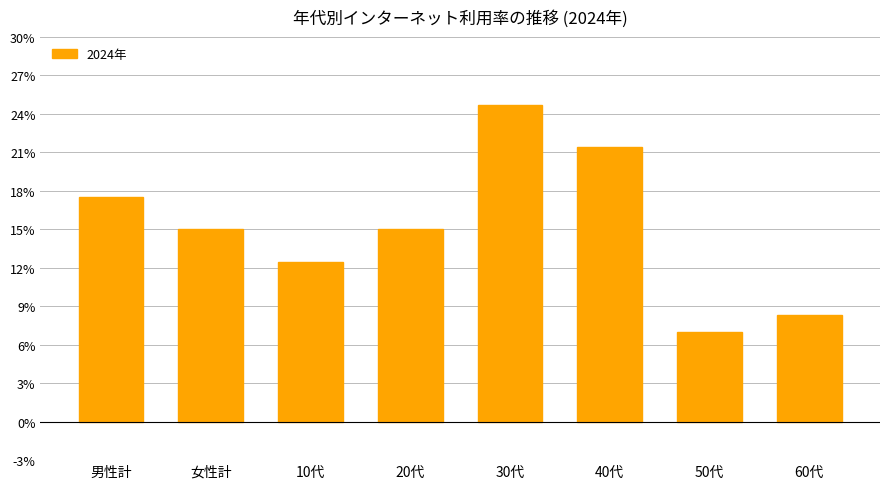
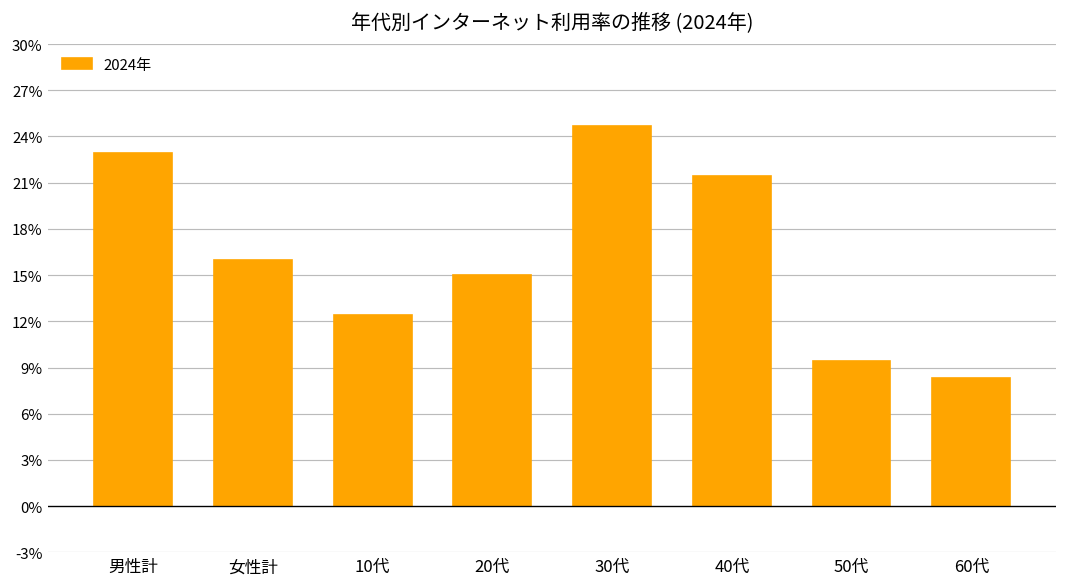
男性計: 17.5% -> 22.9%
女性計: 15% -> 16%
50代: 7.0% -> 9.4%
